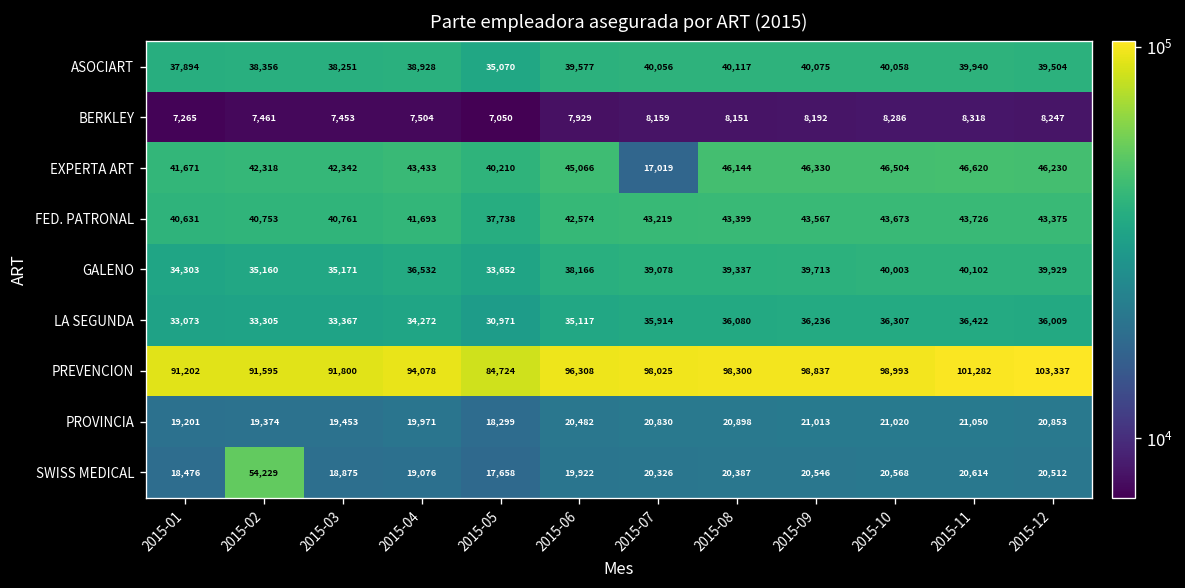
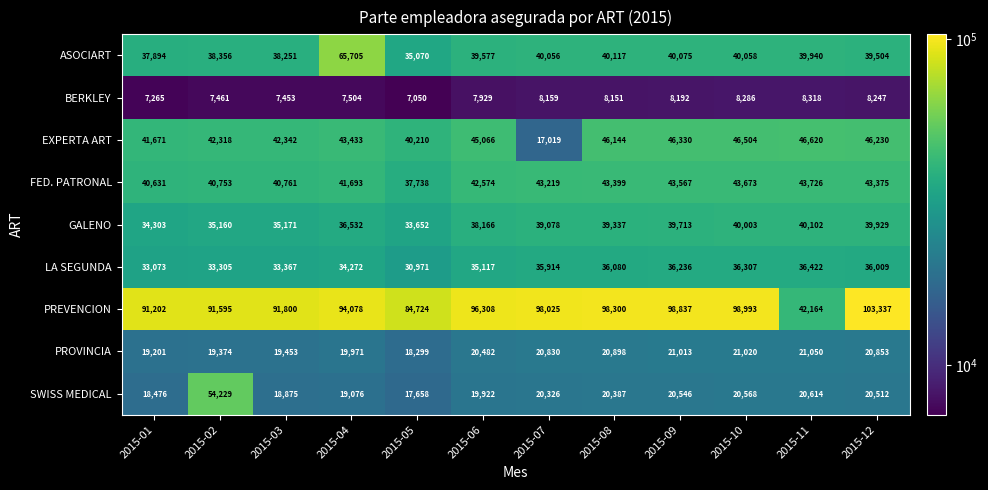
ASOCIART, 2015-04: 38,928 -> 65,705
PREVENCION, 2015-11: 101,282 -> 42,164
